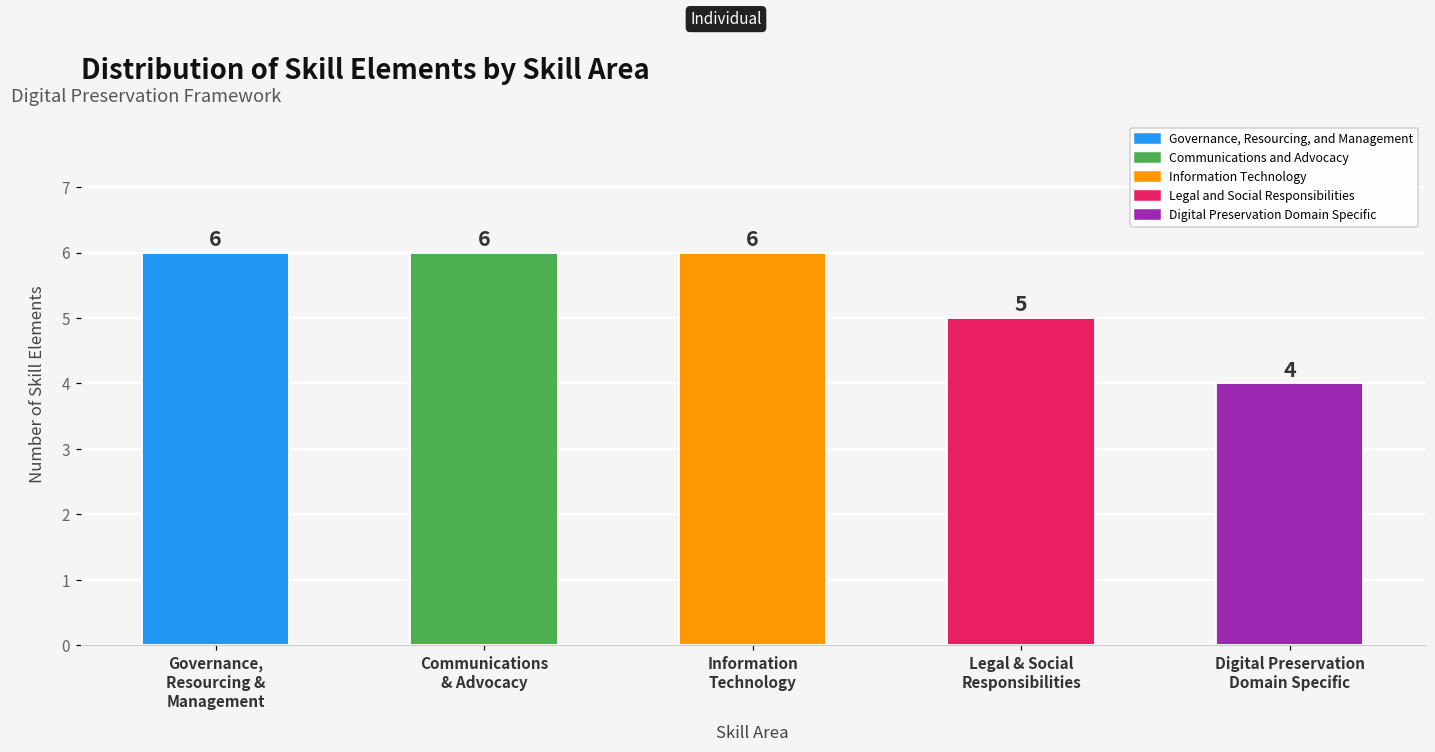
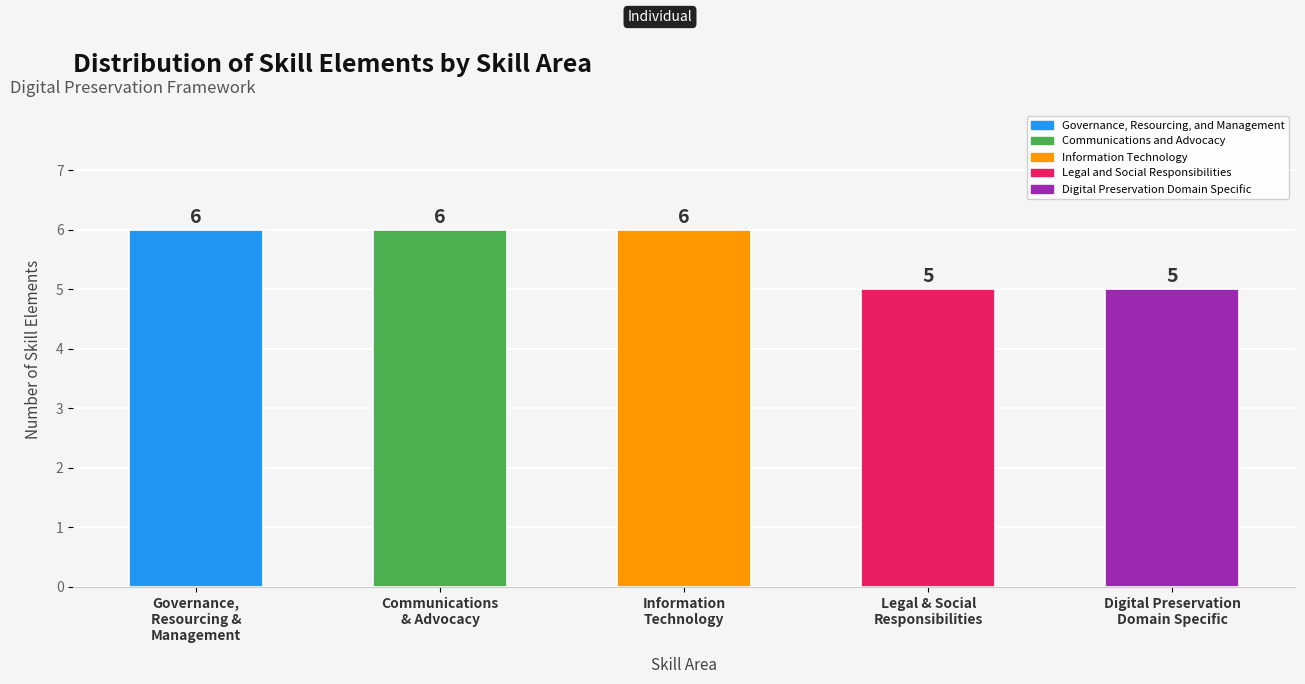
Digital Preservation Domain Specific: 4 -> 5
